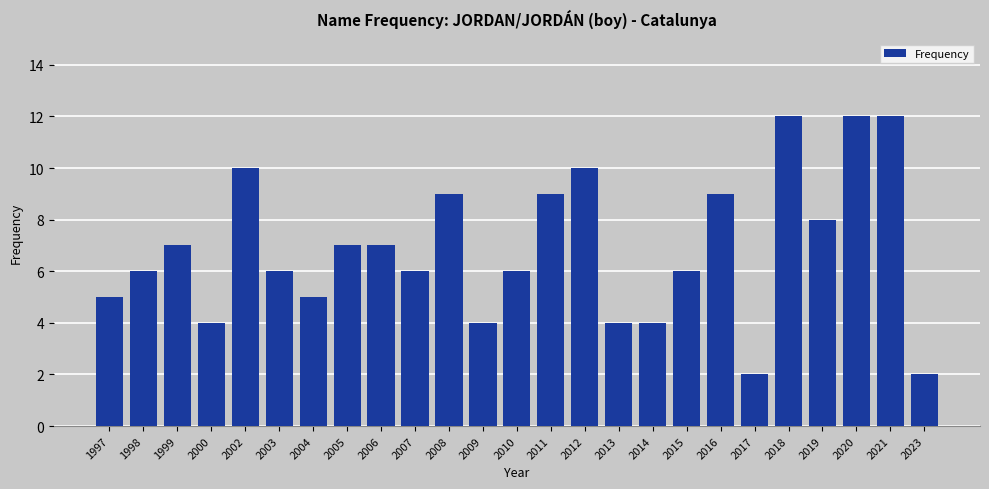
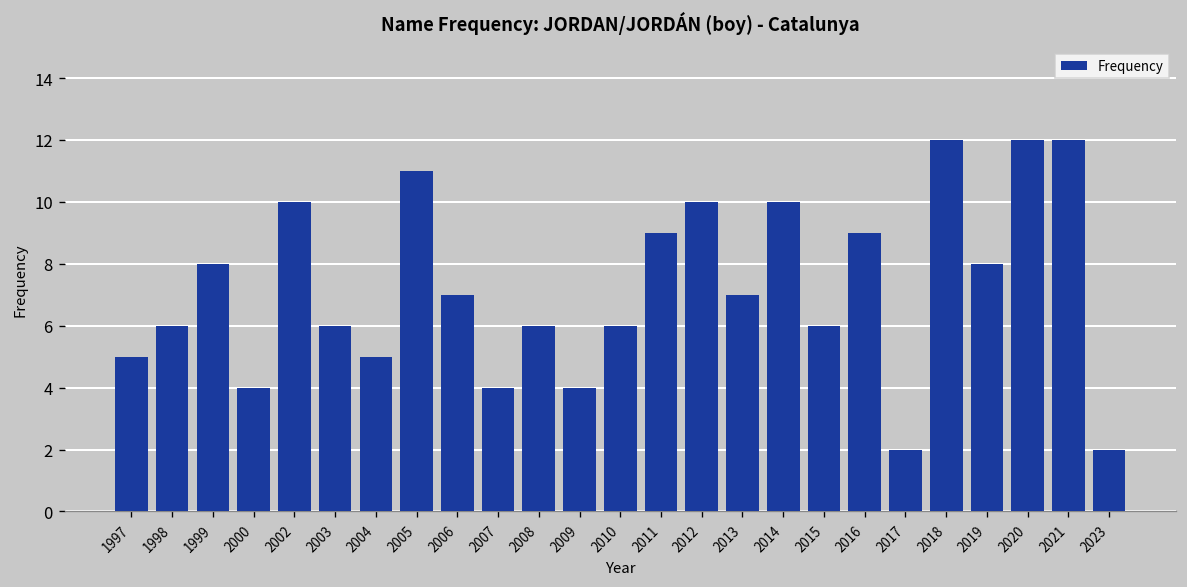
1999: 7 -> 8
2005: 7 -> 11
2007: 6 -> 4
2008: 9 -> 6
2013: 4 -> 7
2014: 4 -> 10
